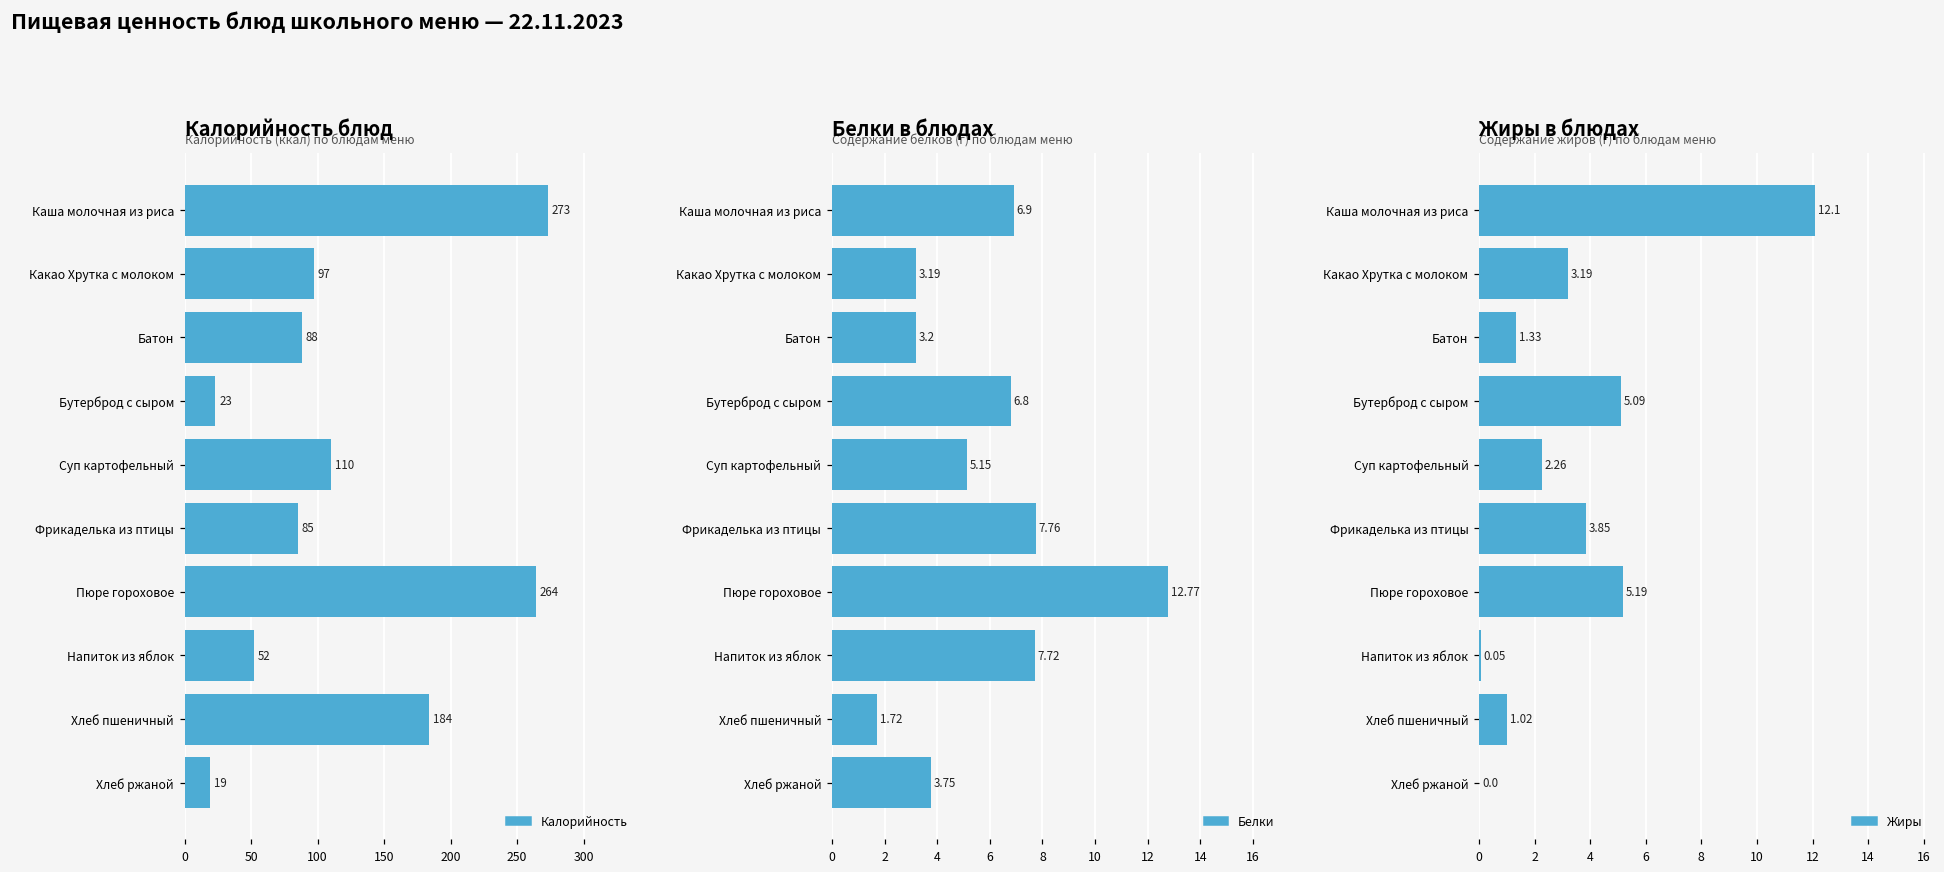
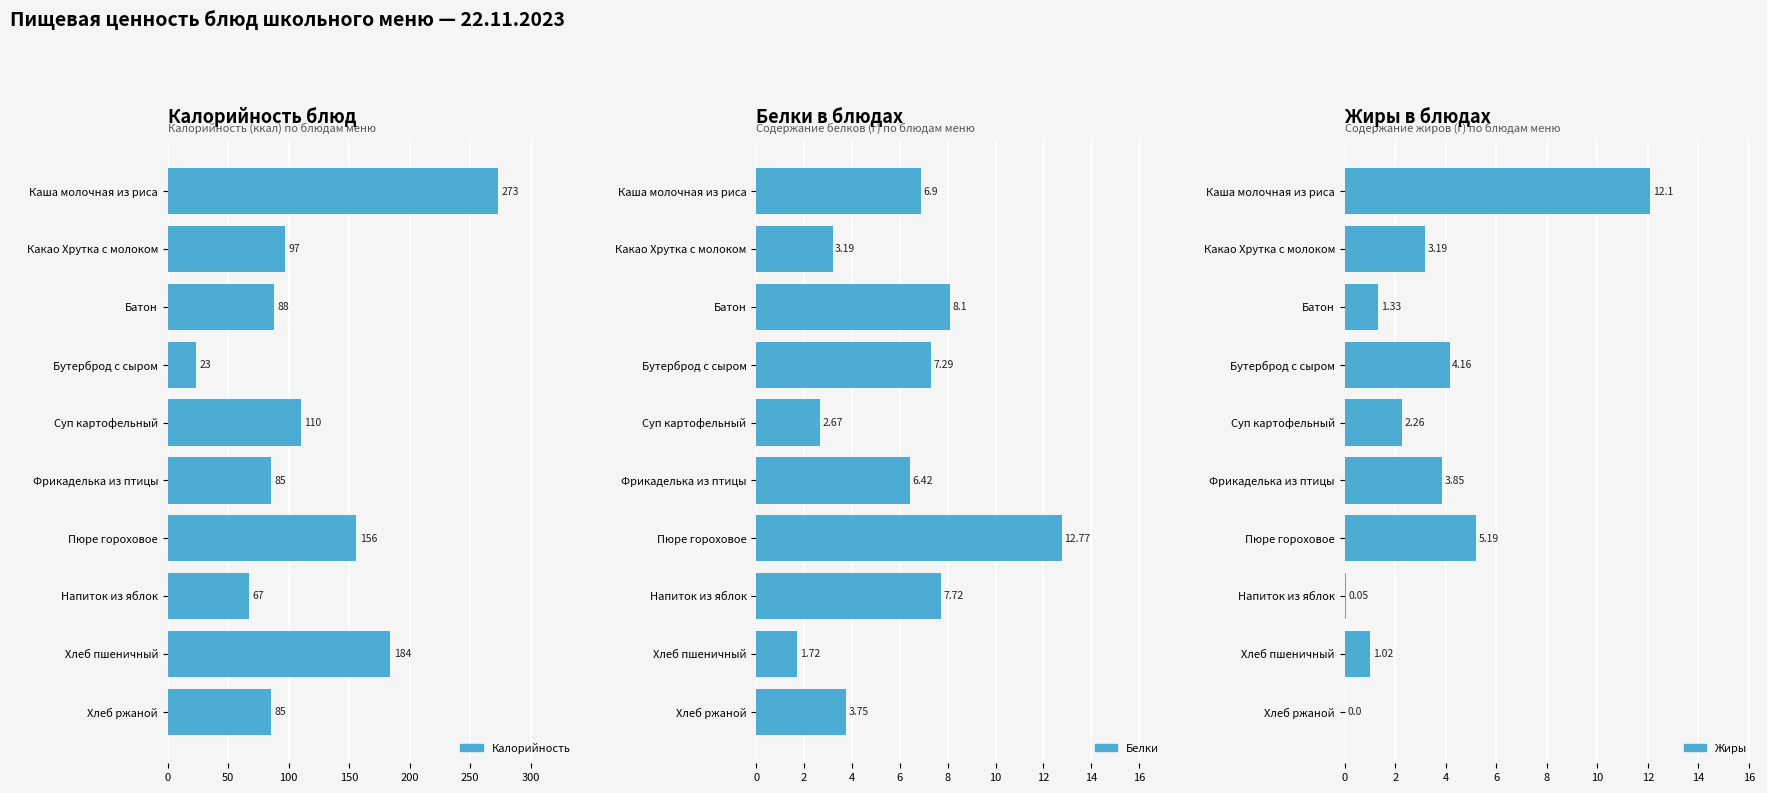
Калорийность блюд, Пюре гороховое: 264 -> 156
Калорийность блюд, Напиток из яблок: 52 -> 67
Калорийность блюд, Хлеб ржаной: 19 -> 85
Белки в блюдах, Батон: 3.2 -> 8.1
Белки в блюдах, Бутерброд с сыром: 6.8 -> 7.29
Белки в блюдах, Суп картофельный: 5.15 -> 2.67
Белки в блюдах, Фрикаделька из птицы: 7.76 -> 6.42
Жиры в блюдах, Бутерброд с сыром: 5.09 -> 4.16
